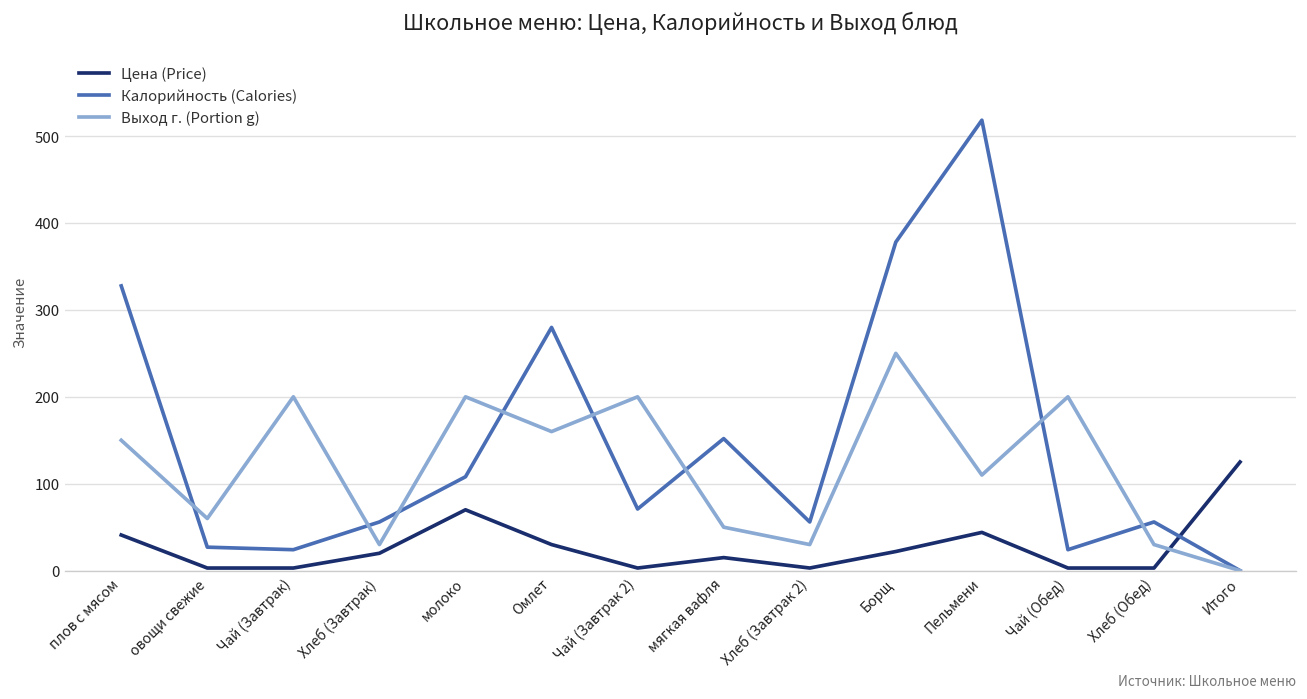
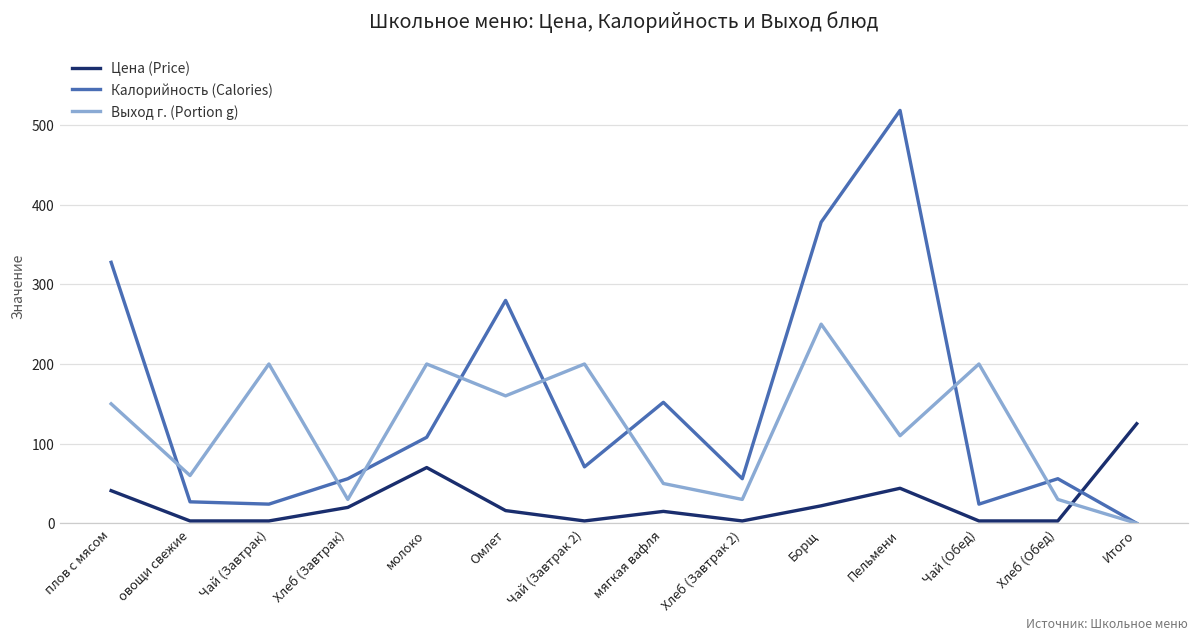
Цена (Price), Омлет: 30 -> 20
